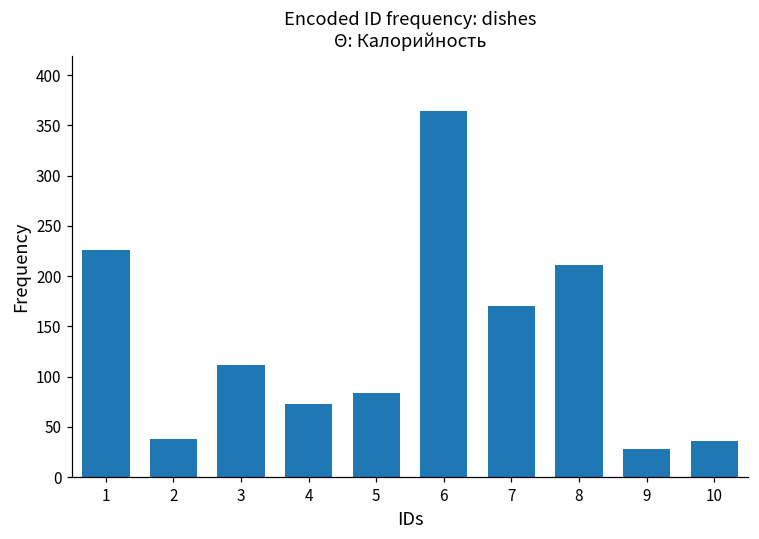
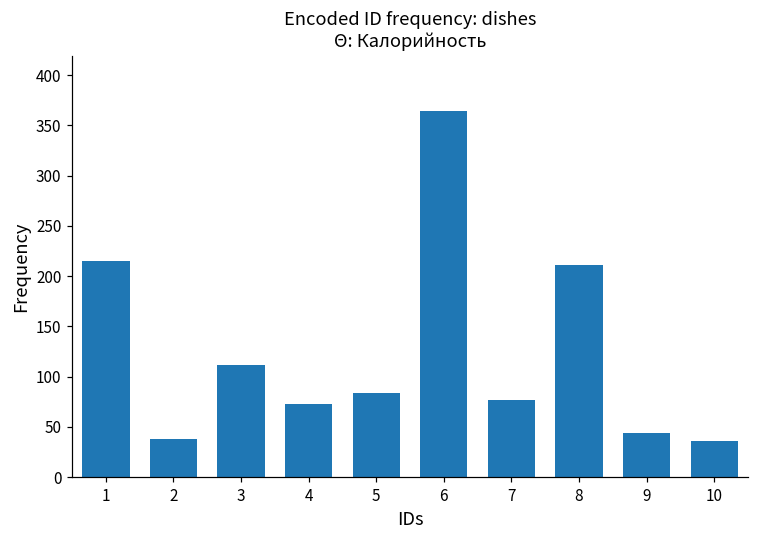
1: 230 -> 220
7: 170 -> 80
9: 30 -> 40
